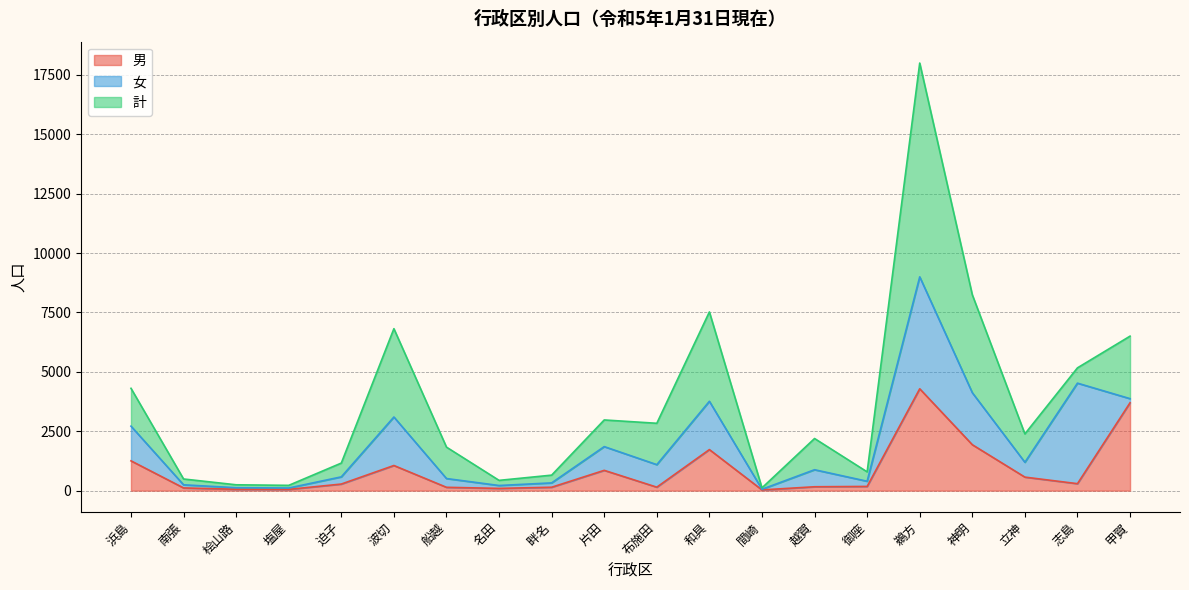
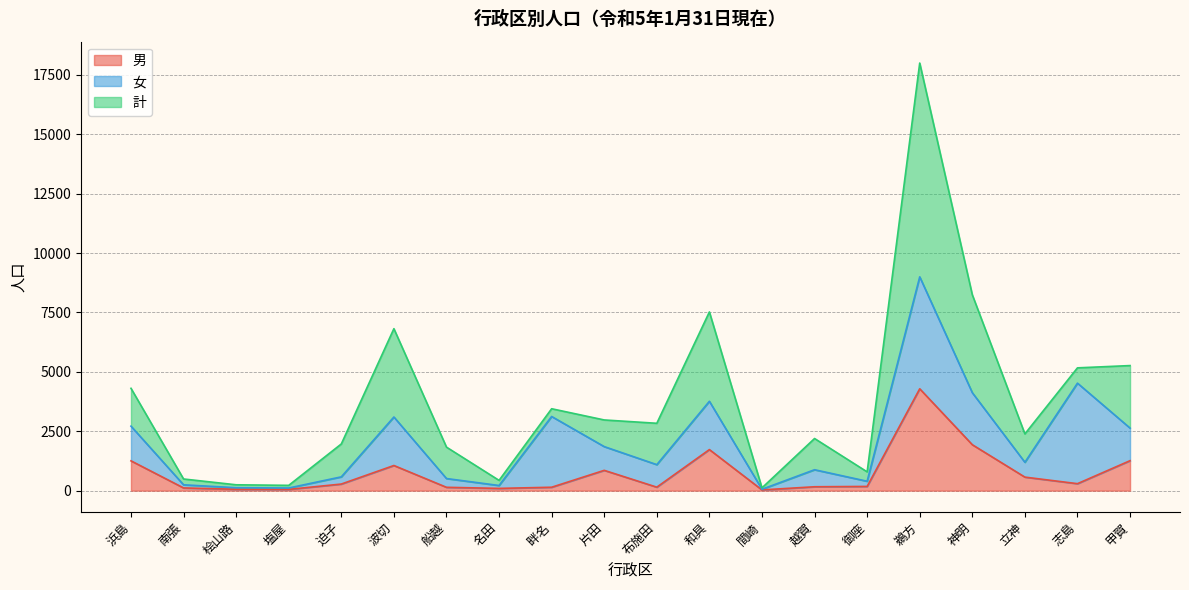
計, 迫子: 600 -> 1400
女, 畔名: 200 -> 3000
男, 甲賀: 3700 -> 1300
女, 甲賀: 200 -> 1400
